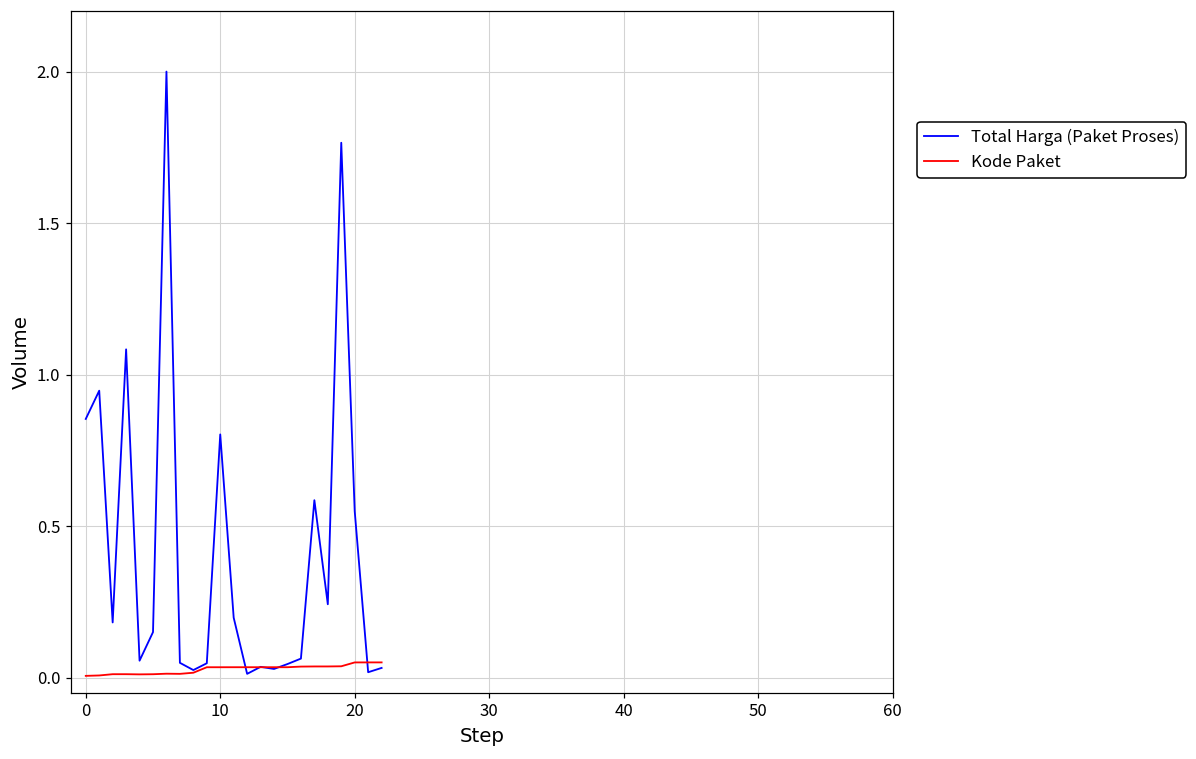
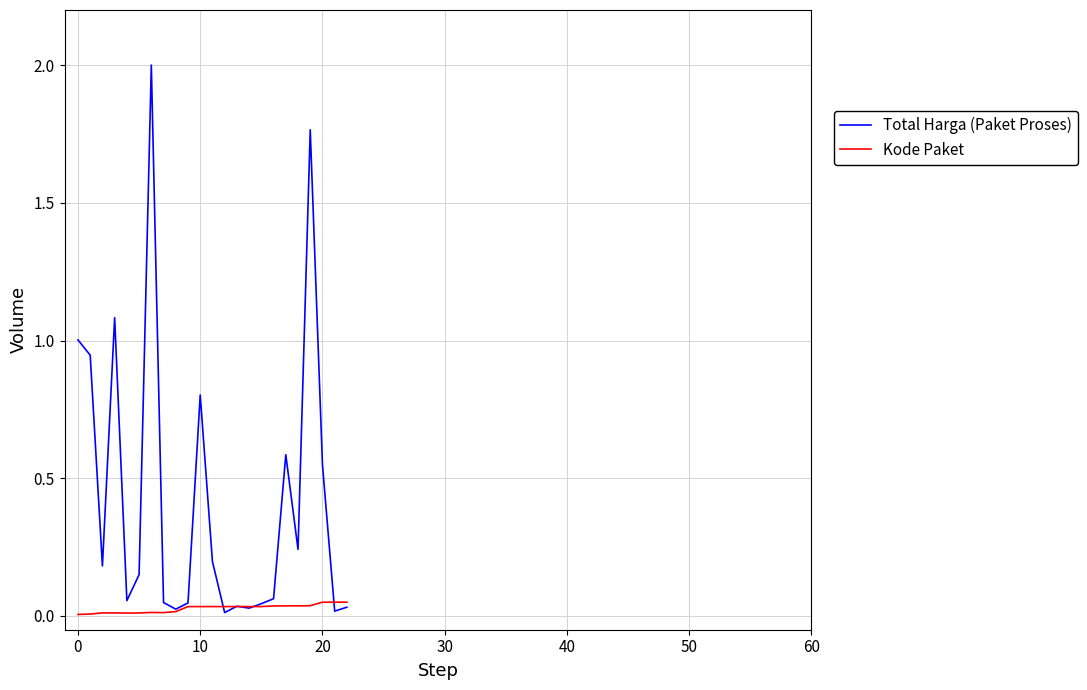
Total Harga (Paket Proses), 0: 0.85 -> 1.00
